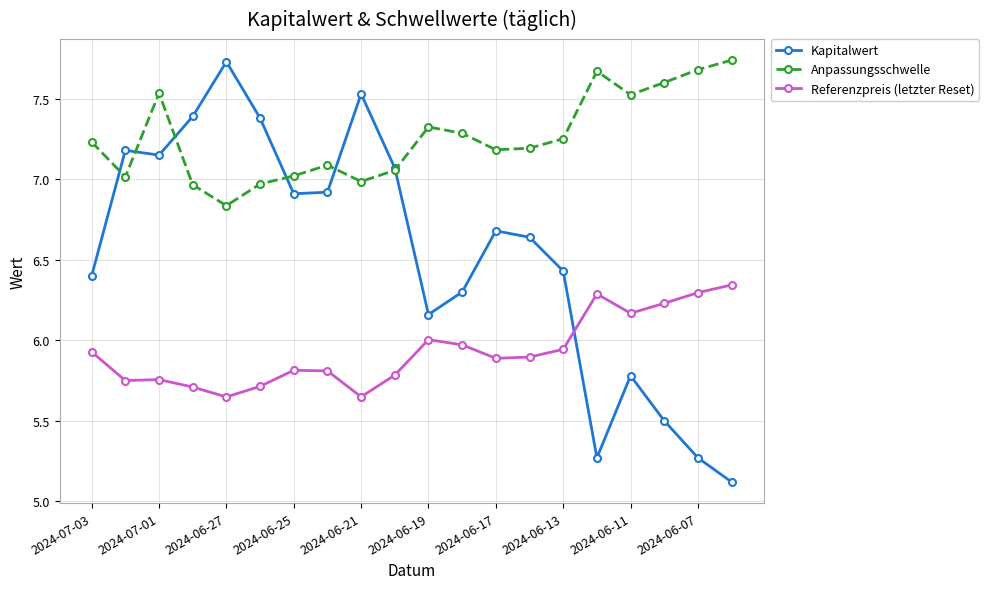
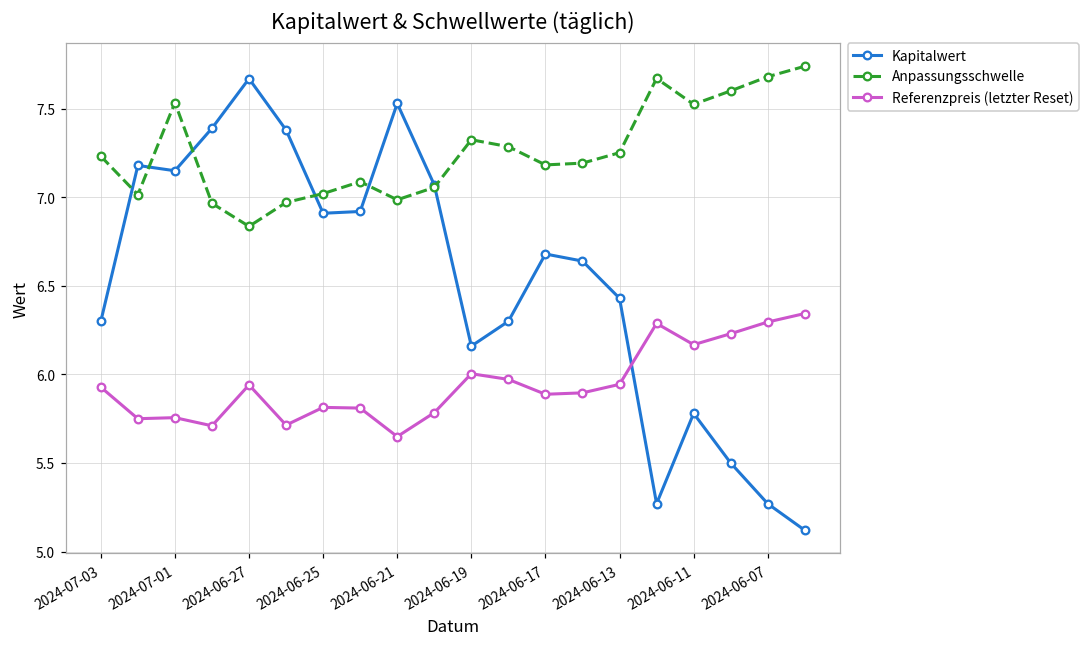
Kapitalwert, 2024-07-03: 6.4 -> 6.3
Kapitalwert, 2024-06-27: 7.73 -> 7.67
Referenzpreis (letzter Reset), 2024-06-27: 5.65 -> 5.94
